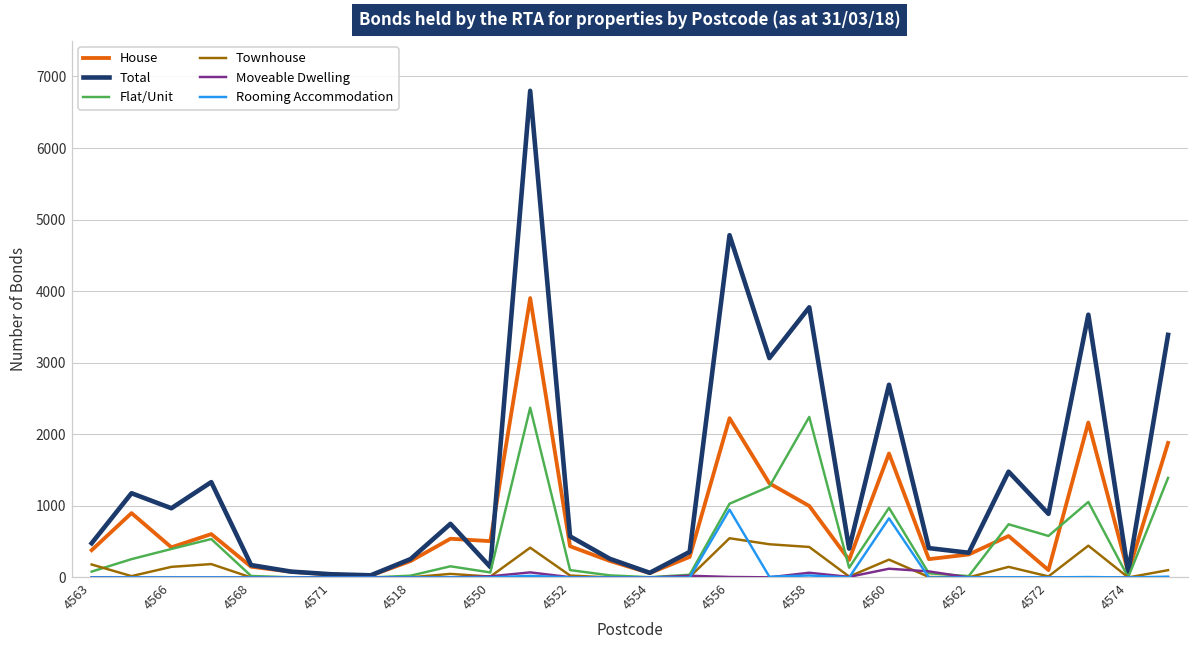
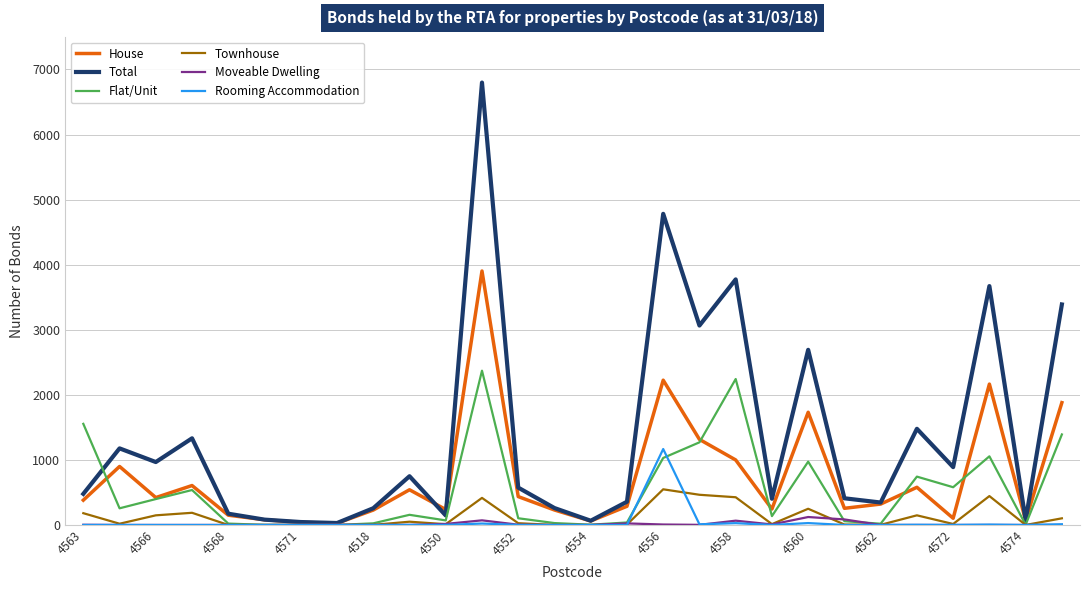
Flat/Unit, 4563: 100 -> 1600
House, 4550: 500 -> 200
Rooming Accommodation, 4556: 900 -> 1200
Rooming Accommodation, 4560: 800 -> 0
